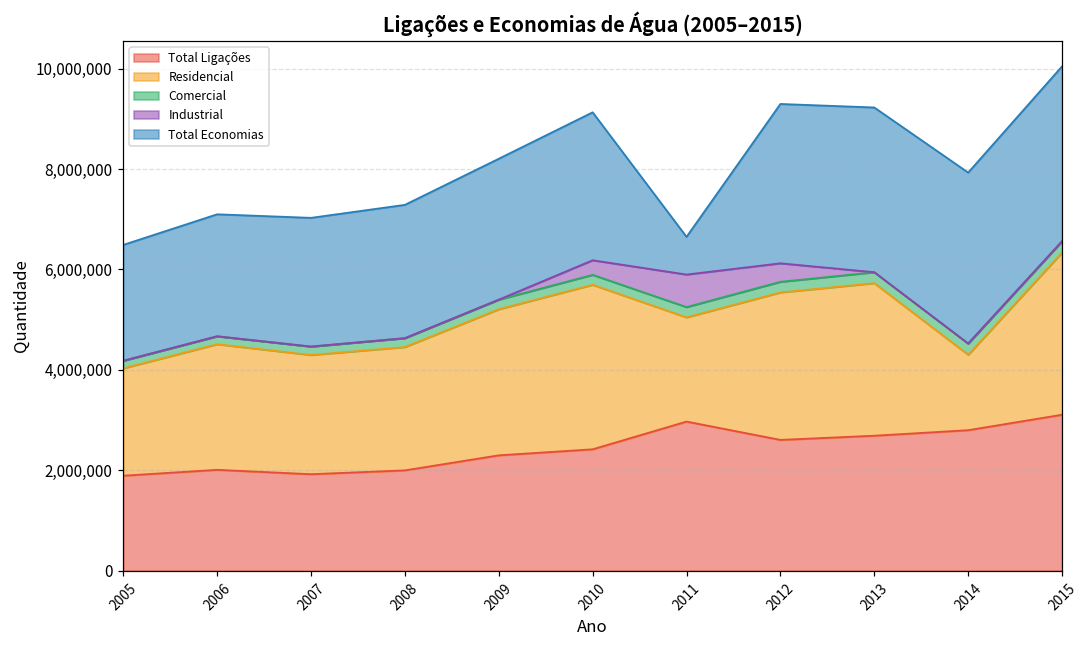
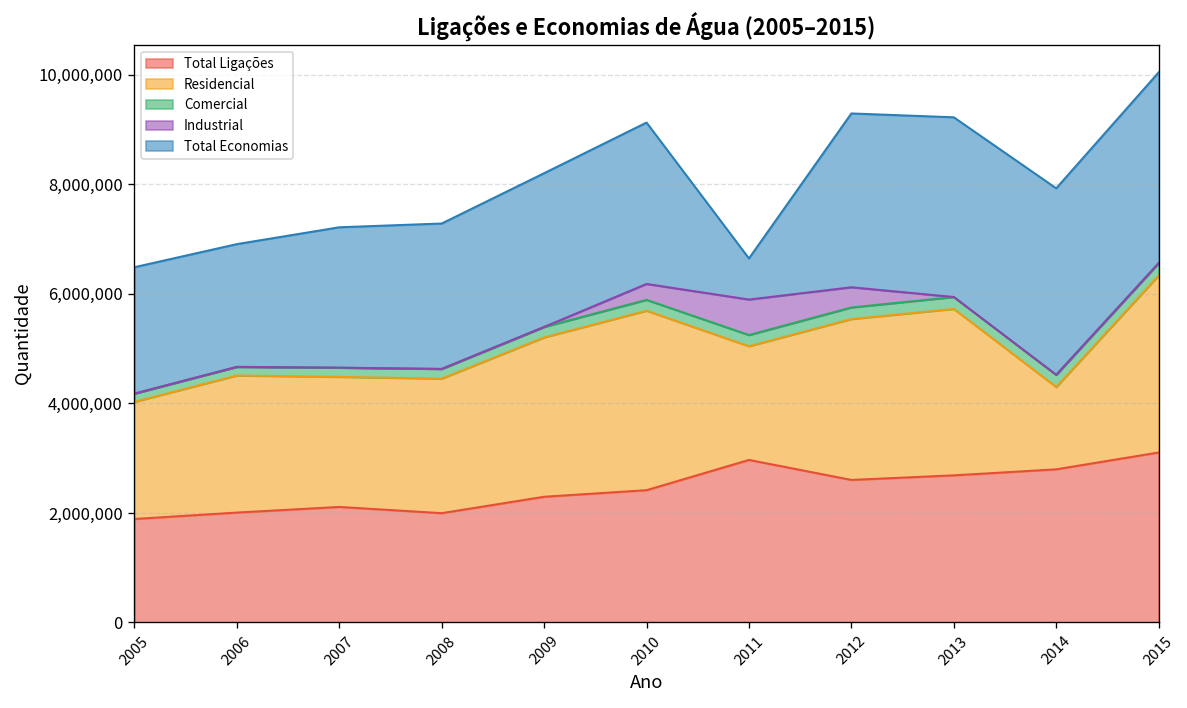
Total Economias, 2006: 2,400,000 -> 2,200,000
Total Ligações, 2007: 1,900,000 -> 2,100,000
